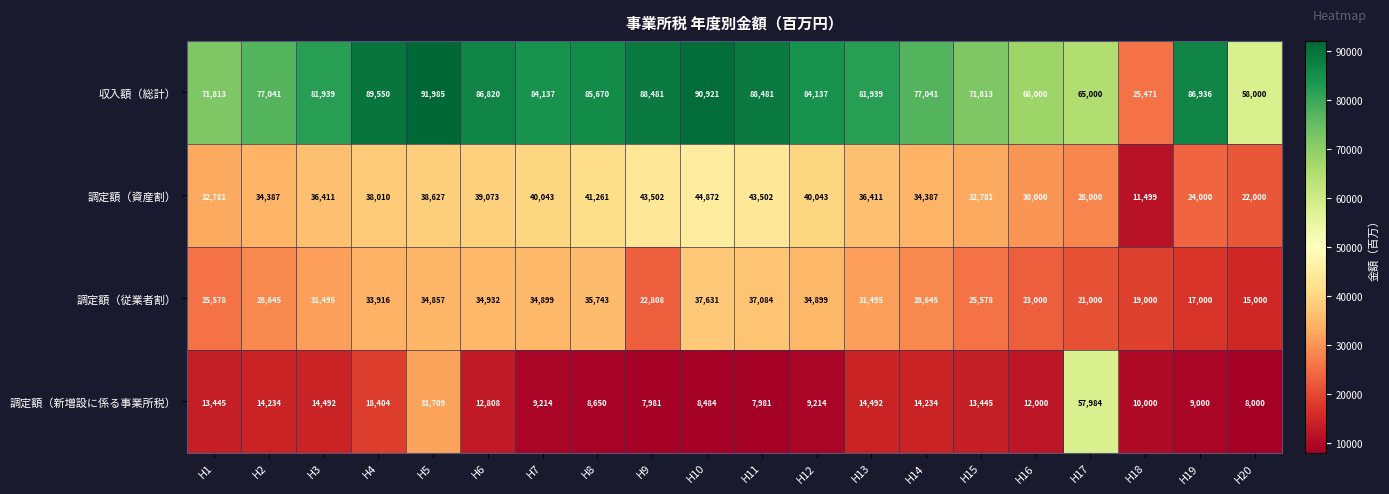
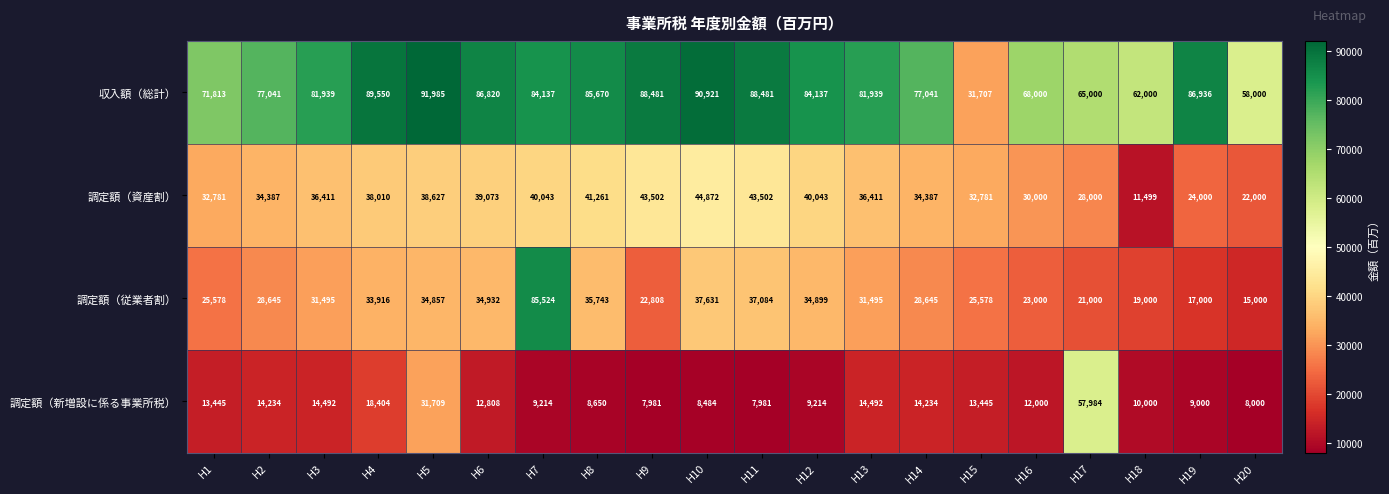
収入額（総計）, H15: 71,813 -> 31,707
収入額（総計）, H18: 25,471 -> 62,000
調定額（従業者割）, H7: 34,899 -> 85,524
